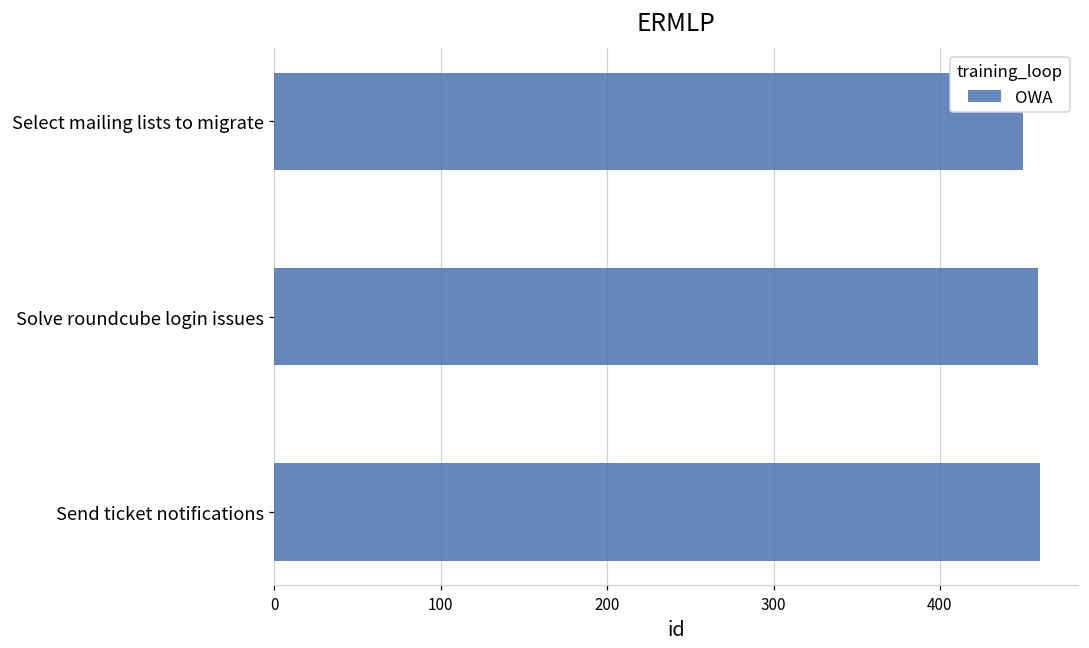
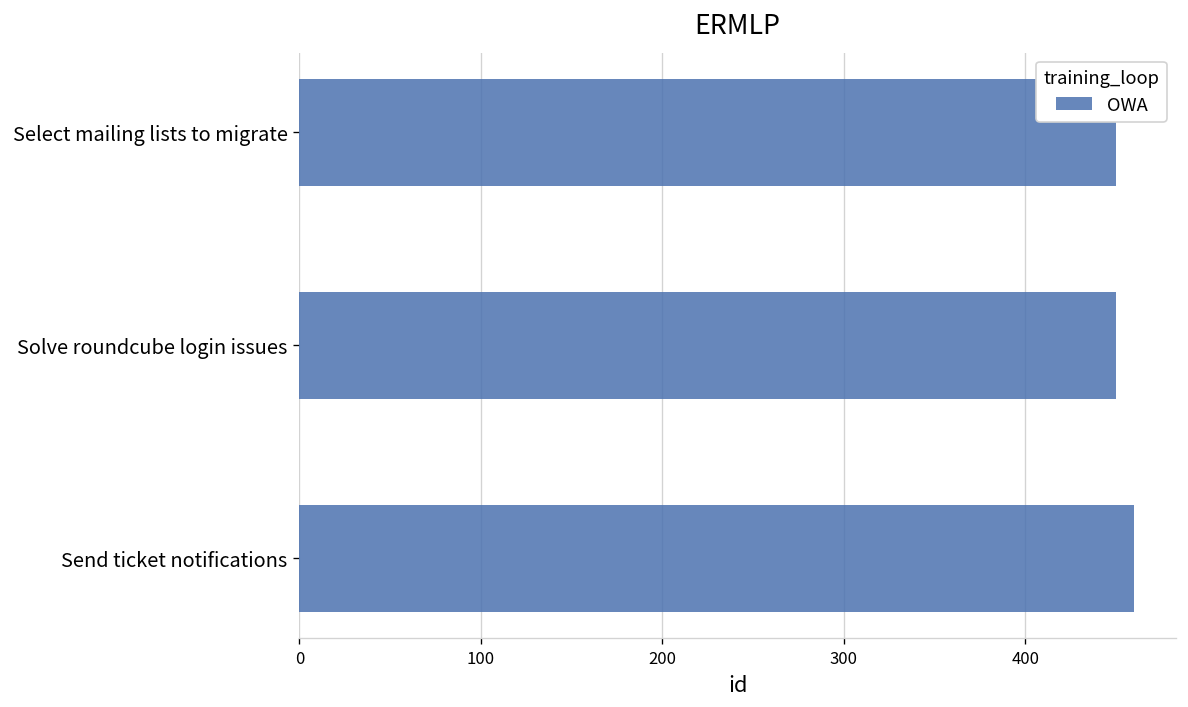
Solve roundcube login issues: 459 -> 450
